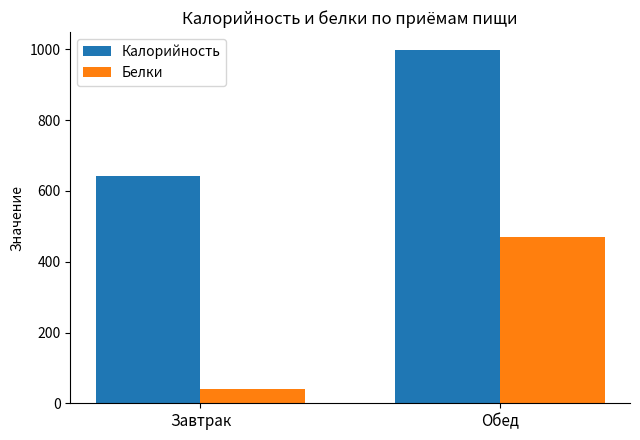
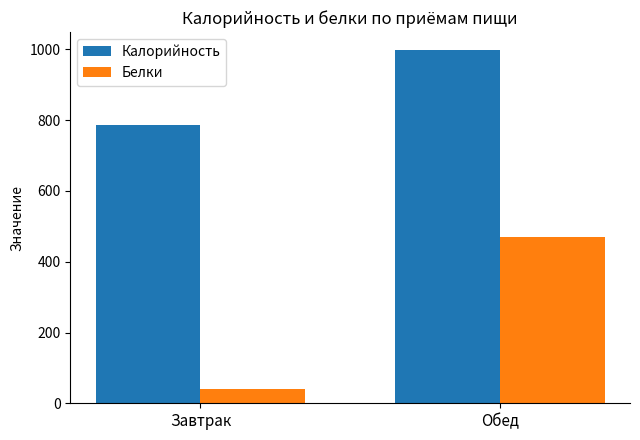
Калорийность, Завтрак: 640 -> 790
